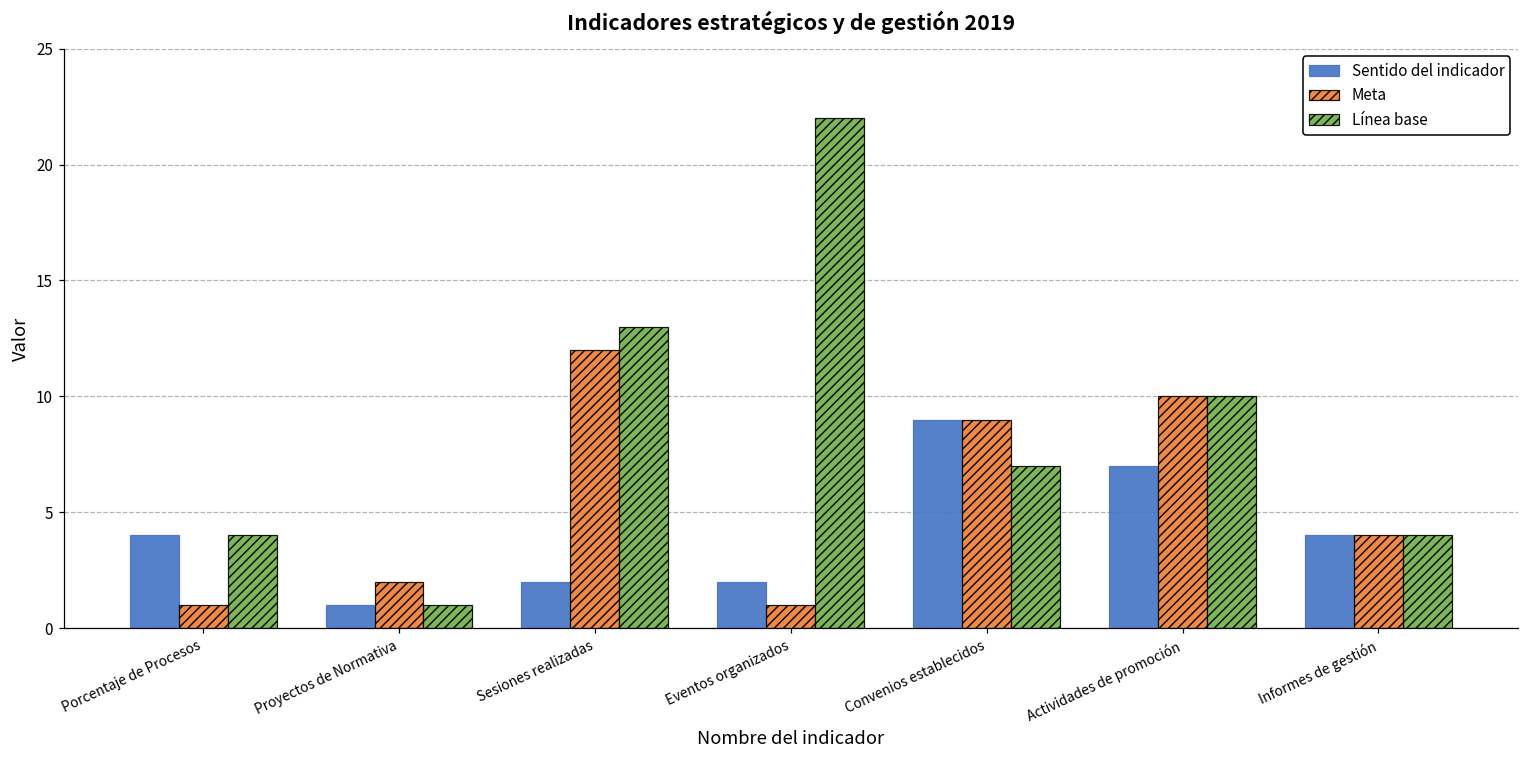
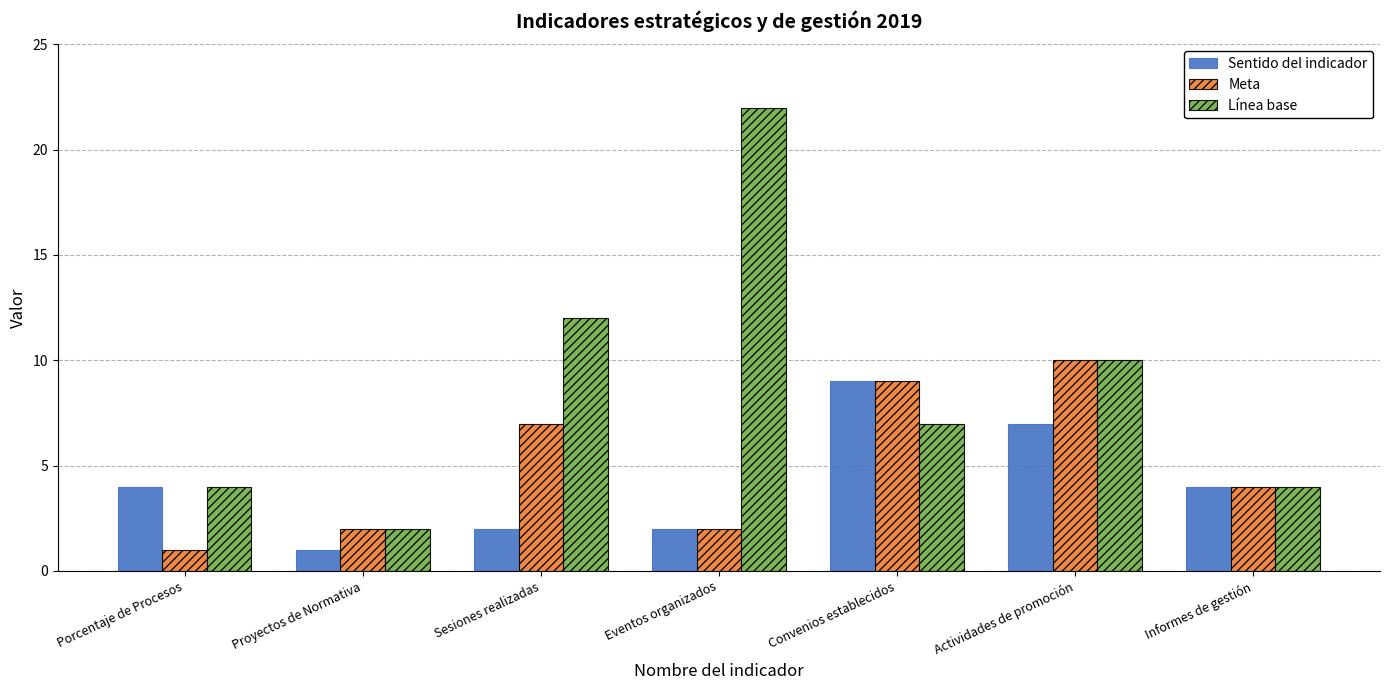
Línea base, Proyectos de Normativa: 1 -> 2
Meta, Sesiones realizadas: 12 -> 7
Línea base, Sesiones realizadas: 13 -> 12
Meta, Eventos organizados: 1 -> 2
